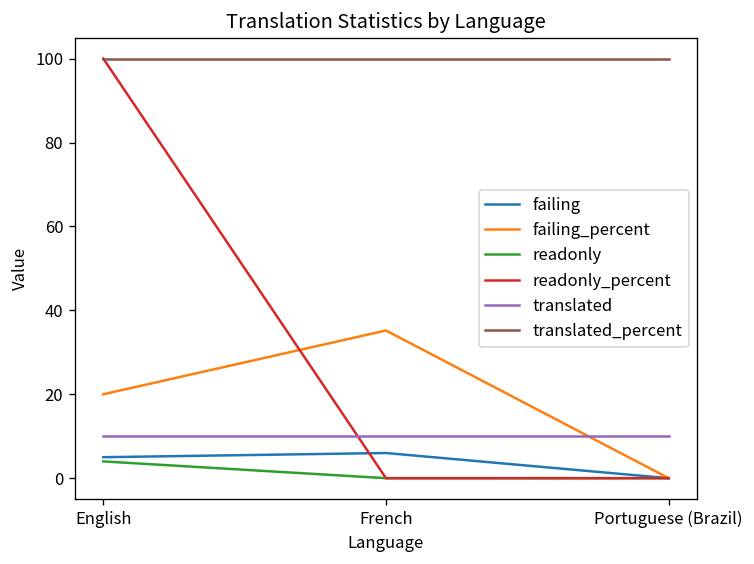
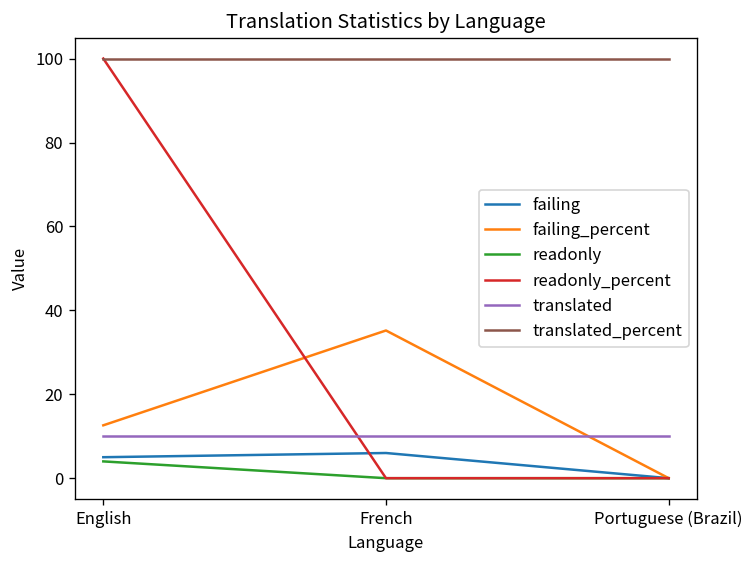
failing_percent, English: 20 -> 13
